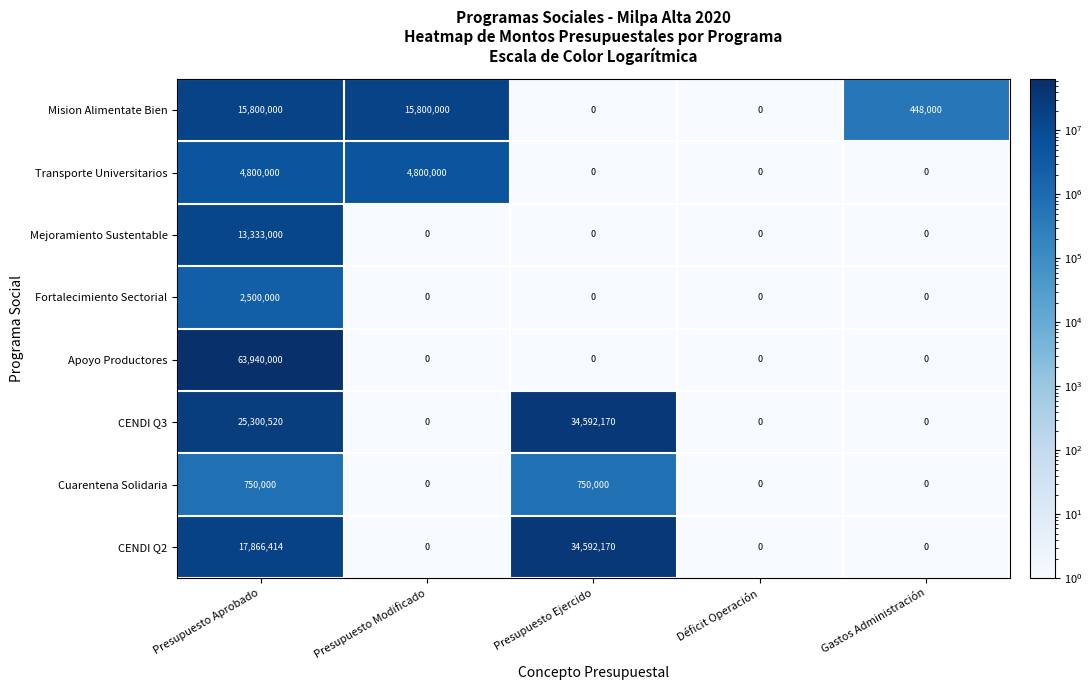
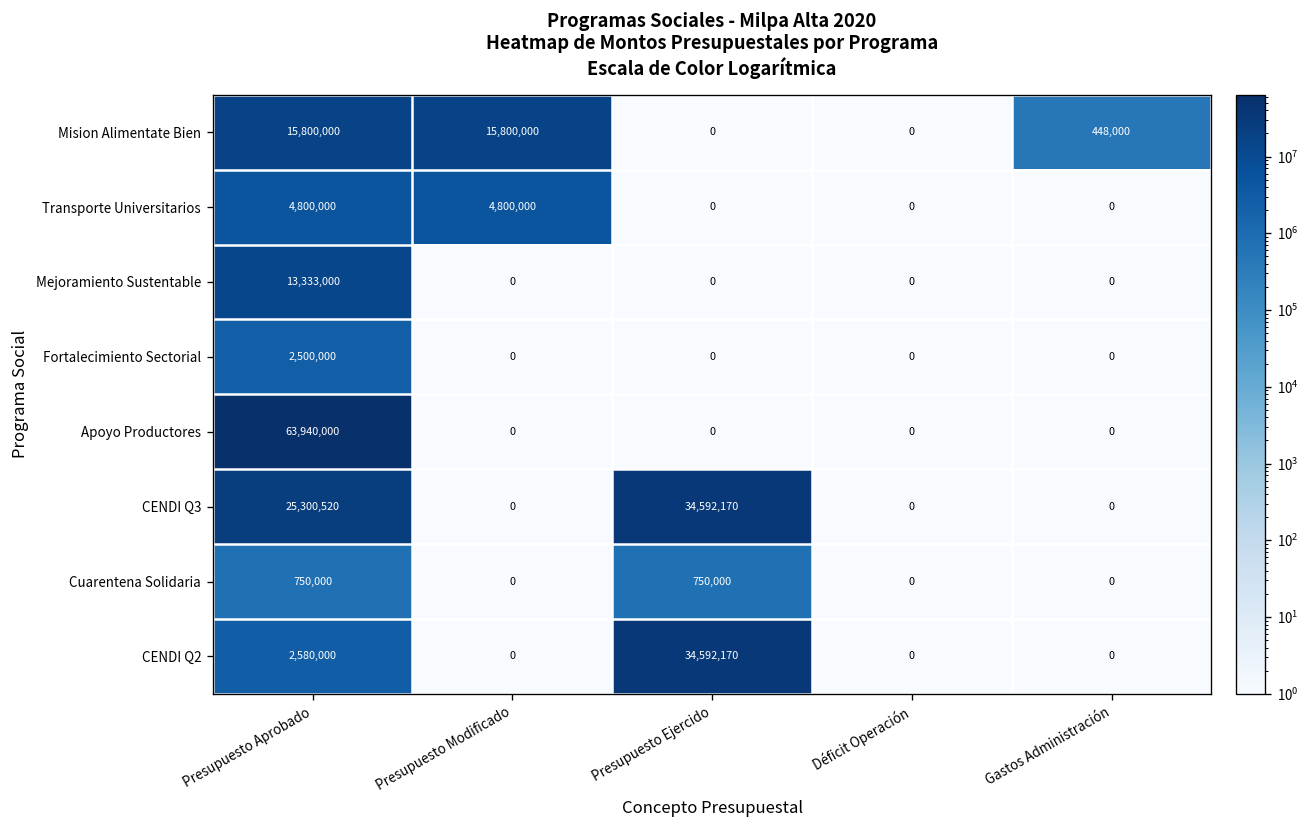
CENDI Q2, Presupuesto Aprobado: 17,866,414 -> 2,580,000
